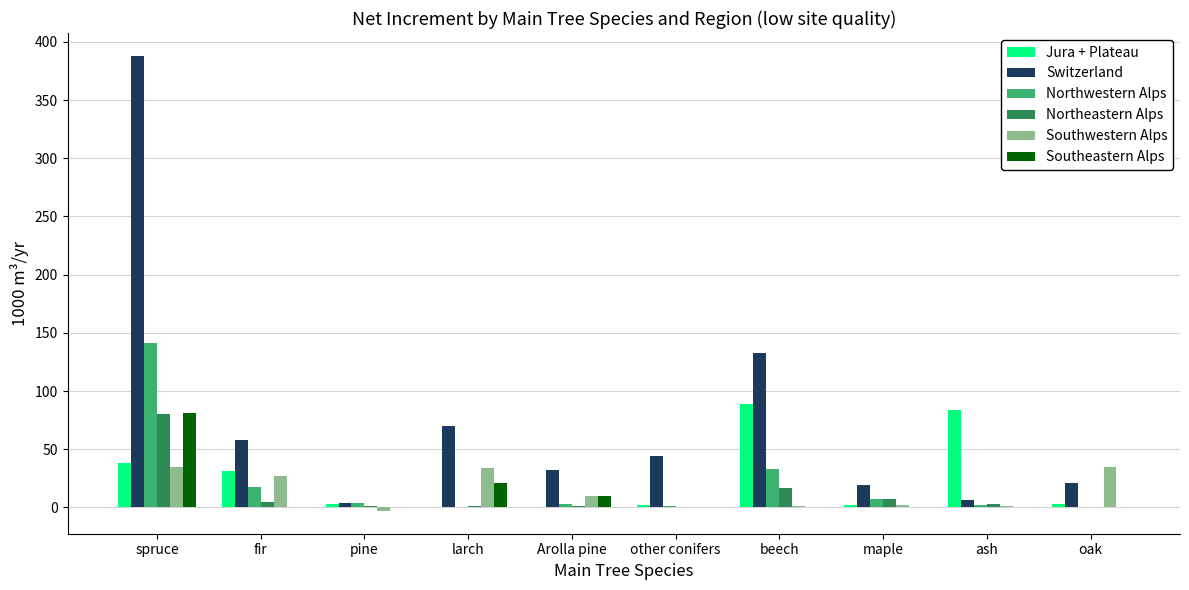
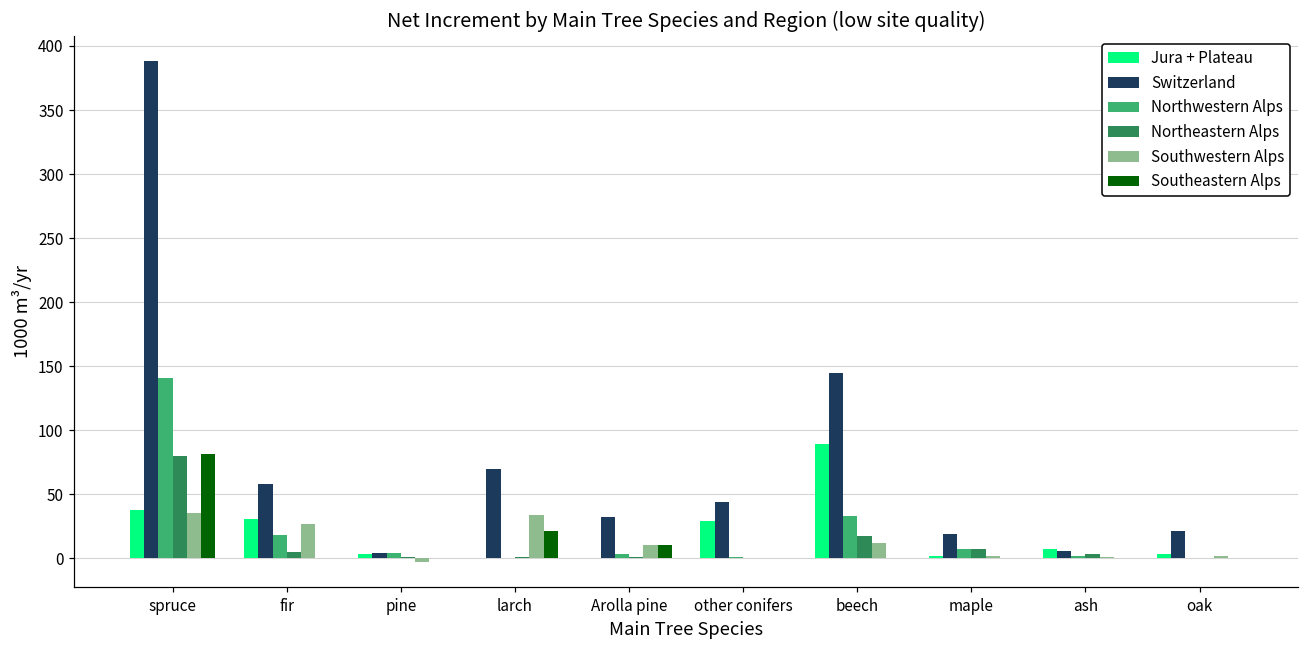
Jura + Plateau, other conifers: 2 -> 29
Switzerland, beech: 133 -> 145
Southwestern Alps, beech: 1 -> 12
Jura + Plateau, ash: 84 -> 7
Southwestern Alps, oak: 35 -> 2
